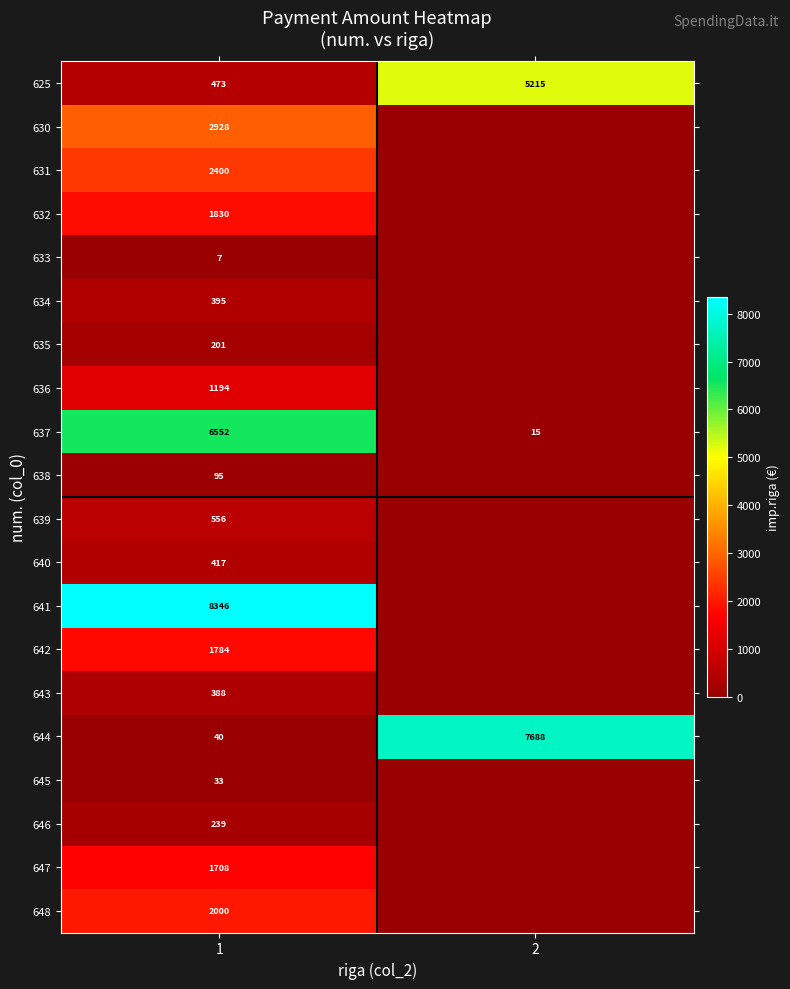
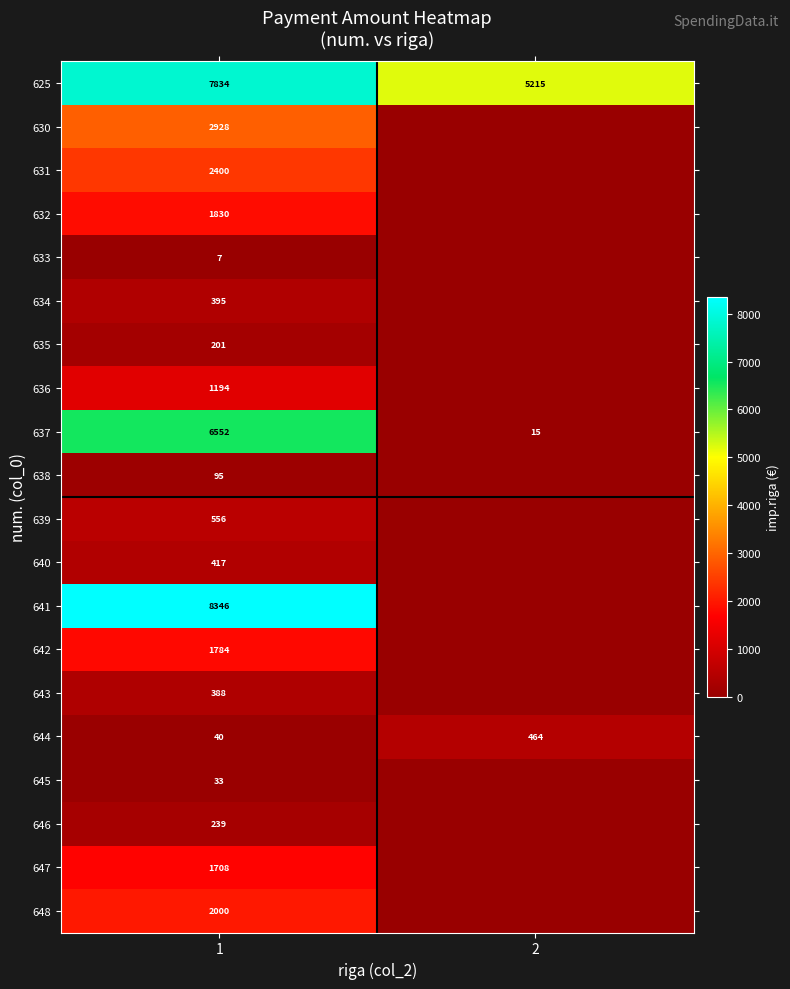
625, 1: 473 -> 7834
644, 2: 7688 -> 464
